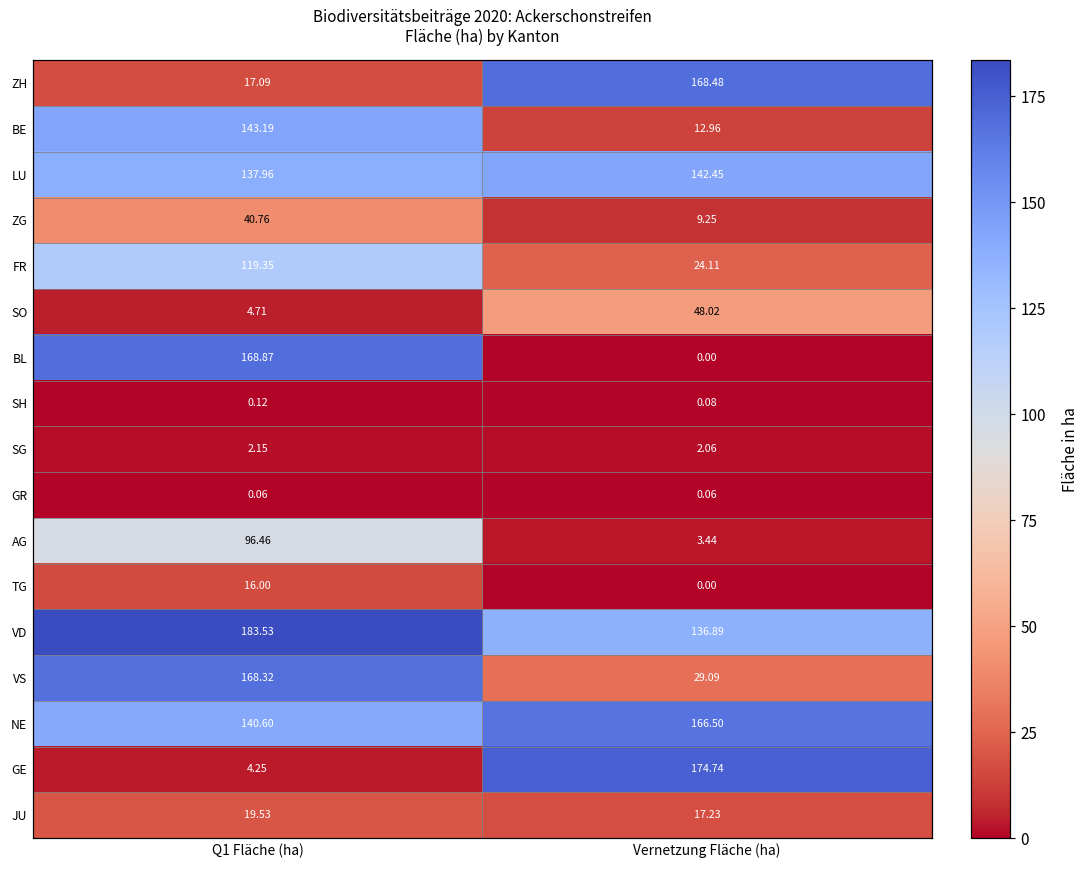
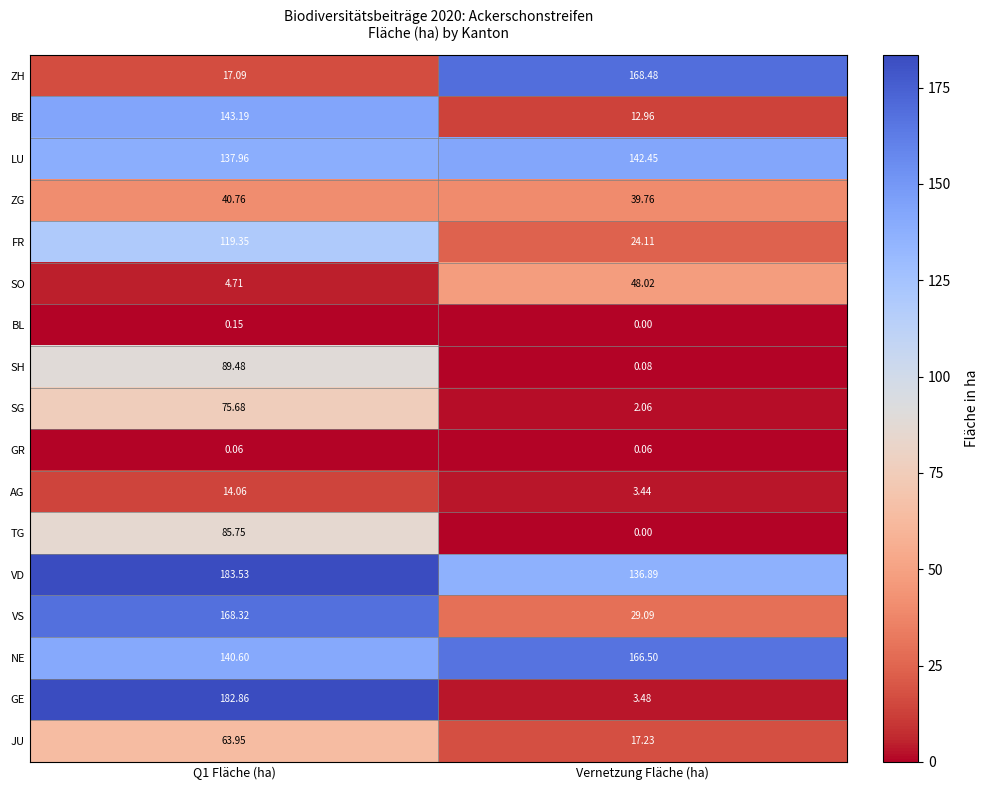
ZG, Vernetzung Fläche (ha): 9.25 -> 39.76
BL, Q1 Fläche (ha): 168.87 -> 0.15
SH, Q1 Fläche (ha): 0.12 -> 89.48
SG, Q1 Fläche (ha): 2.15 -> 75.68
AG, Q1 Fläche (ha): 96.46 -> 14.06
TG, Q1 Fläche (ha): 16.00 -> 85.75
GE, Q1 Fläche (ha): 4.25 -> 182.86
GE, Vernetzung Fläche (ha): 174.74 -> 3.48
JU, Q1 Fläche (ha): 19.53 -> 63.95
